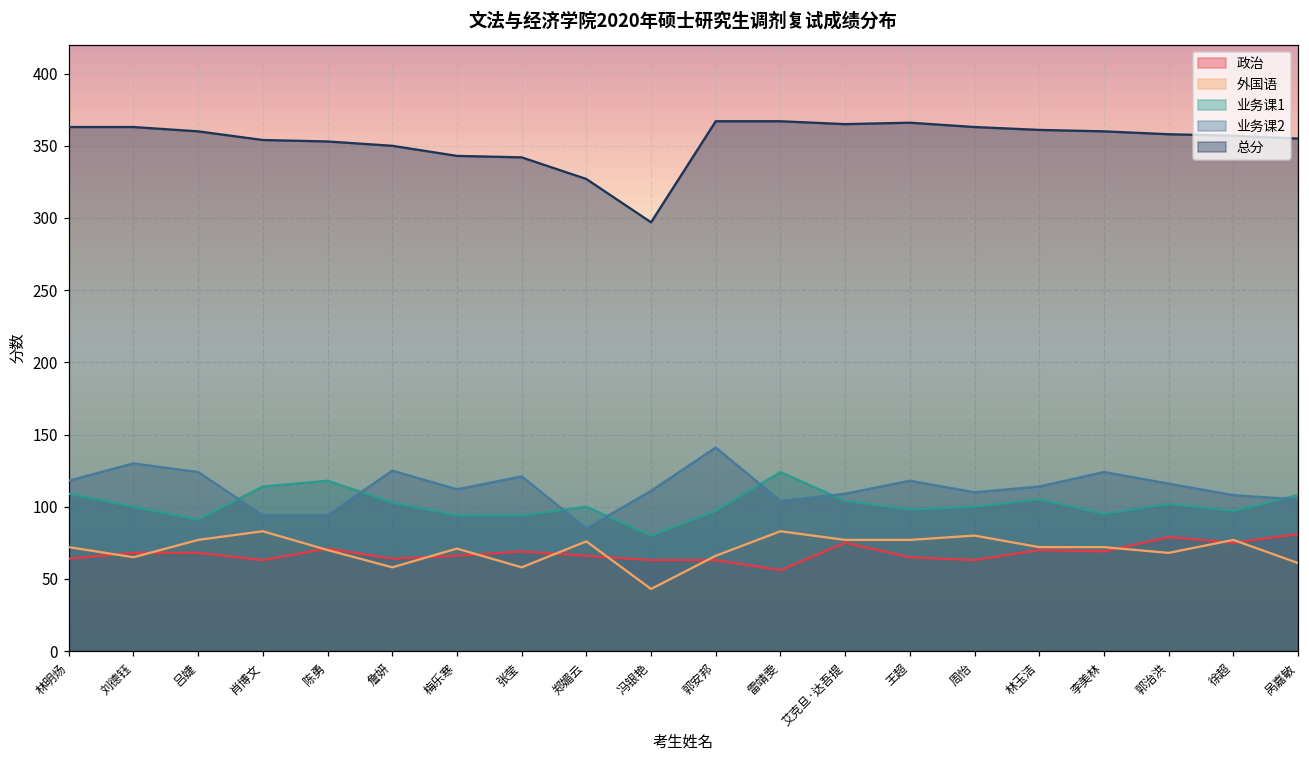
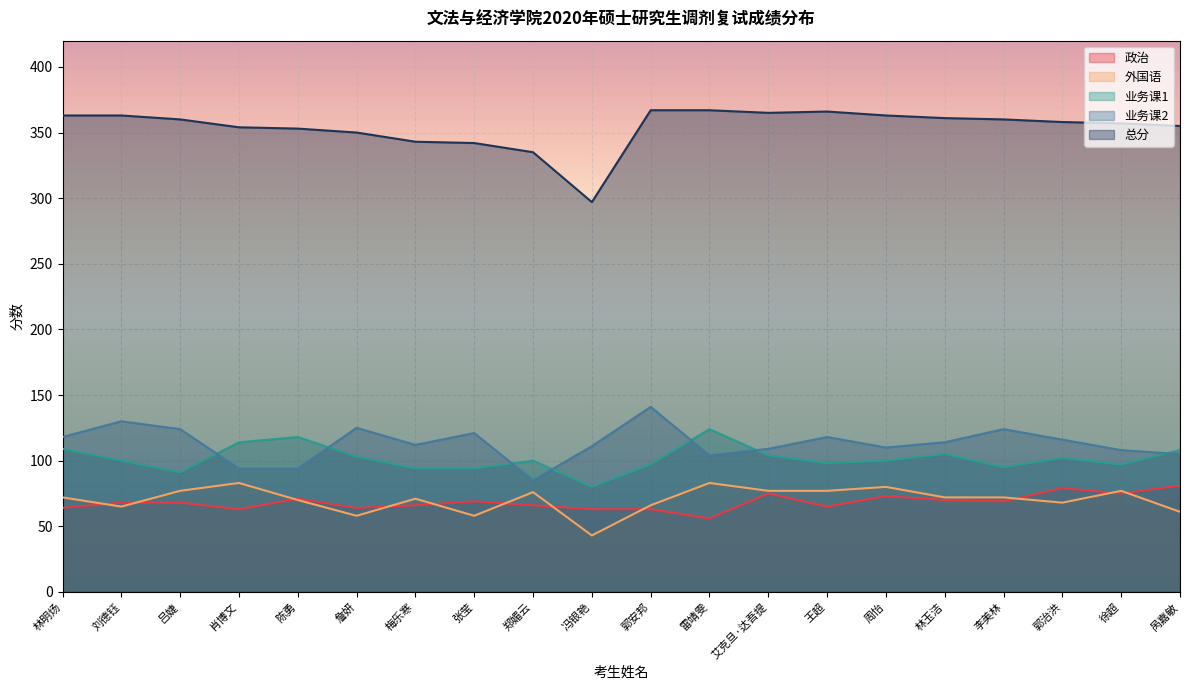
总分, 郑媚云: 327 -> 335
政治, 周怡: 63 -> 73
